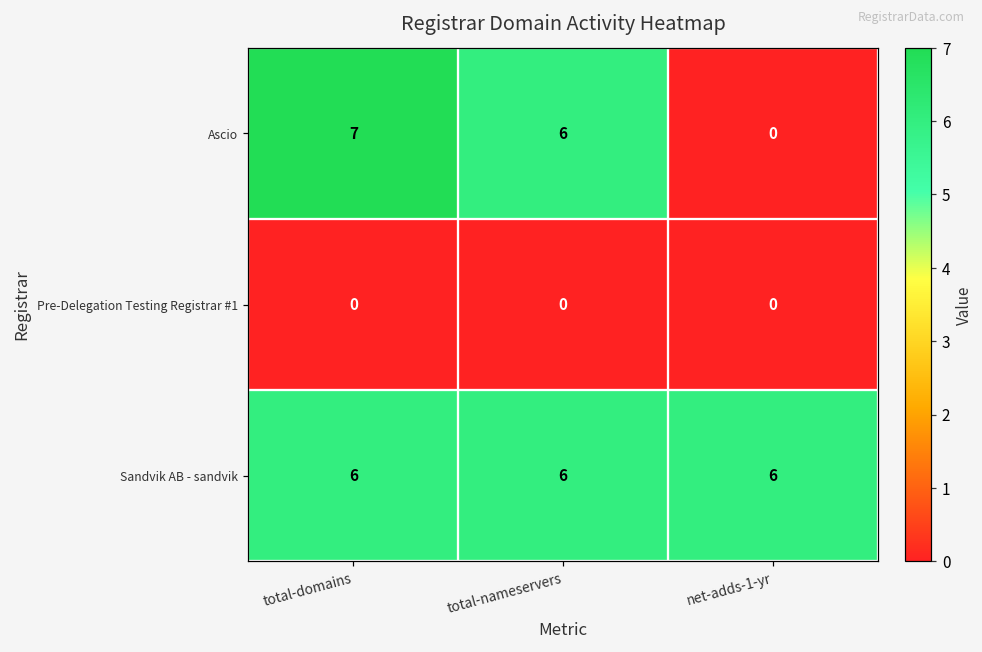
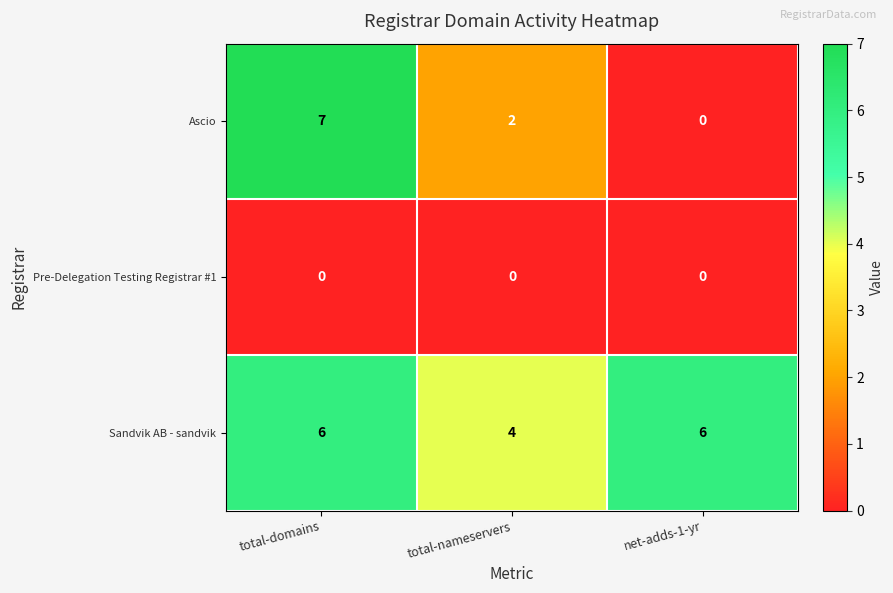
Ascio, total-nameservers: 6 -> 2
Sandvik AB - sandvik, total-nameservers: 6 -> 4
